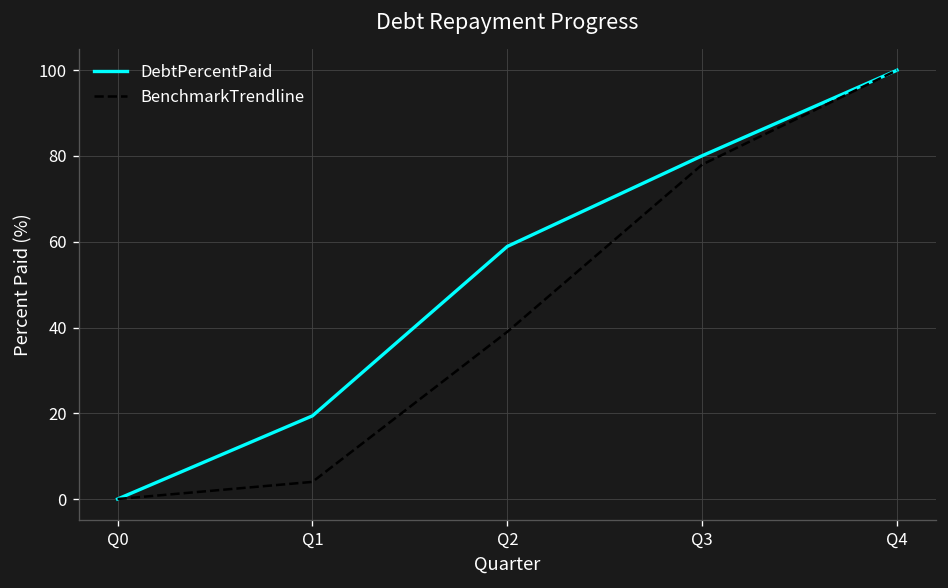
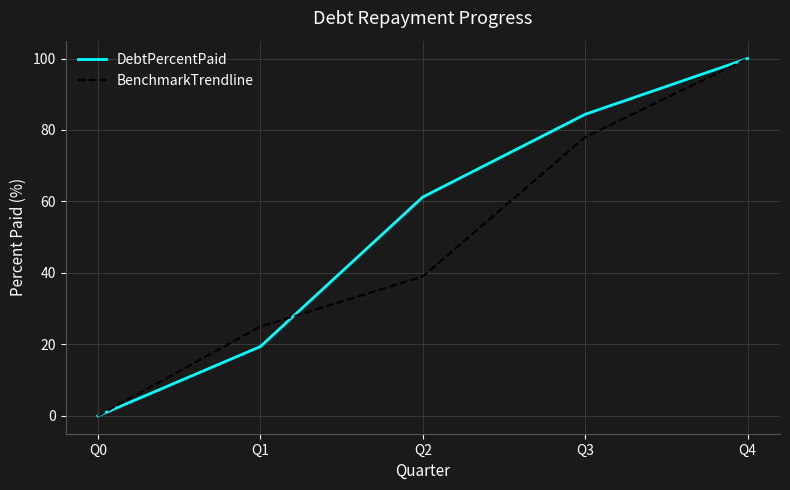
BenchmarkTrendline, Q1: 4 -> 25
DebtPercentPaid, Q2: 59 -> 61
DebtPercentPaid, Q3: 80 -> 84
